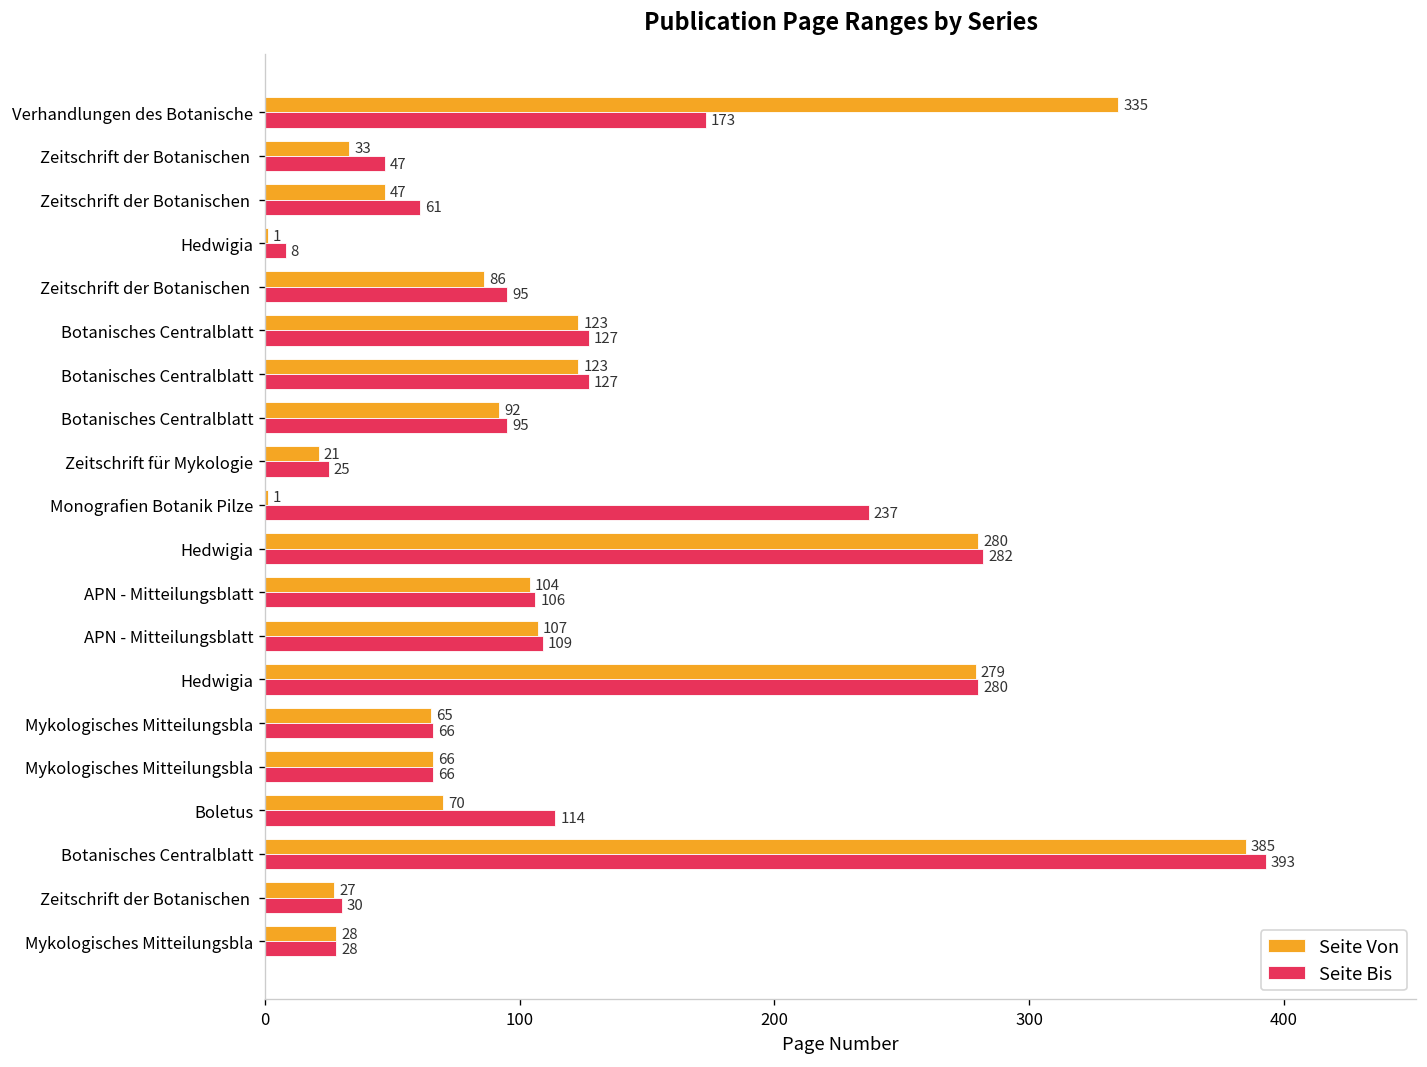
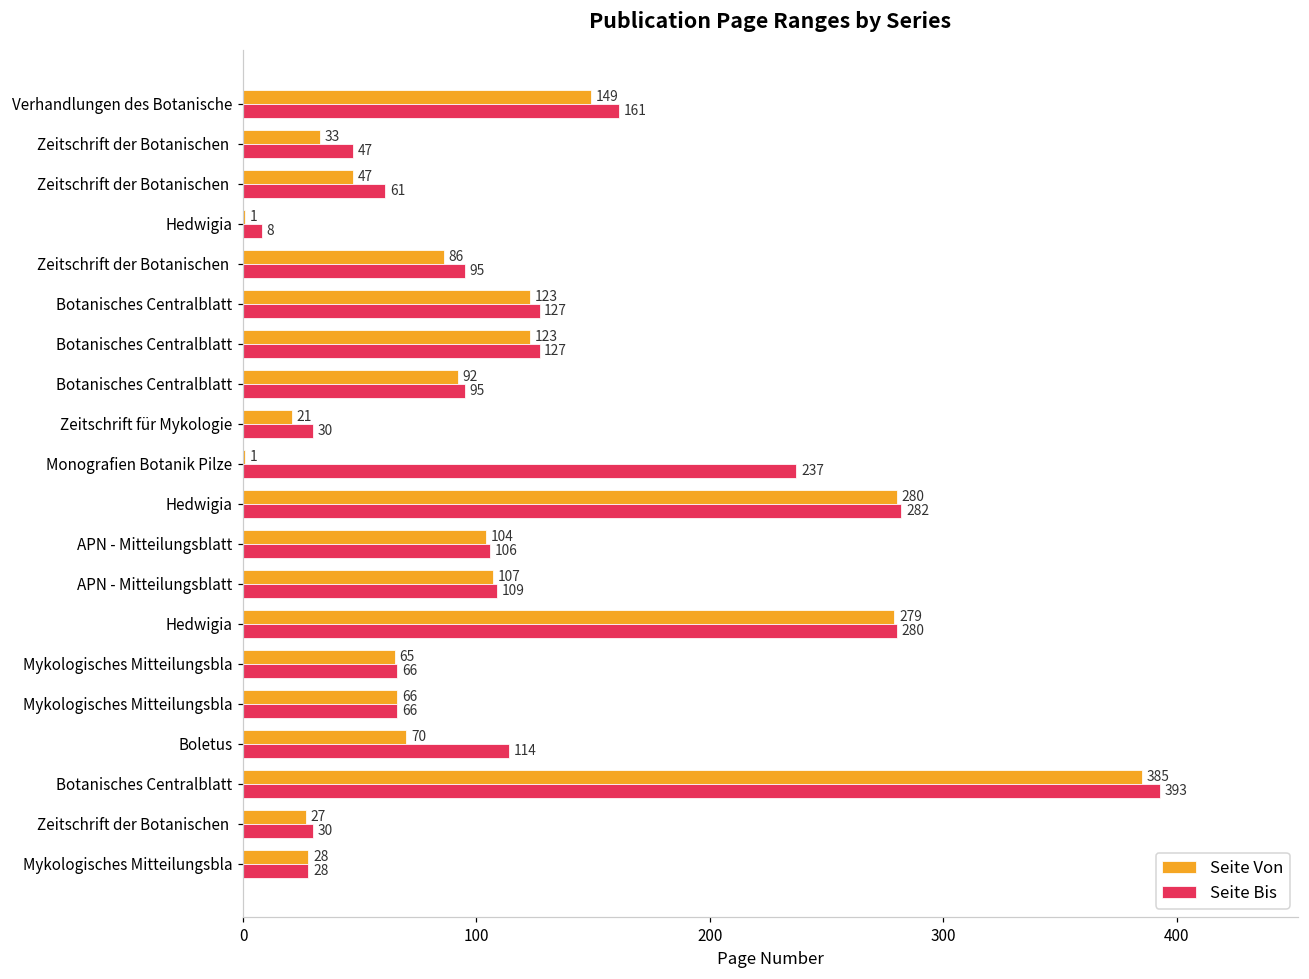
Seite Von, Verhandlungen des Botanische: 335 -> 149
Seite Bis, Verhandlungen des Botanische: 173 -> 161
Seite Bis, Zeitschrift für Mykologie: 25 -> 30
